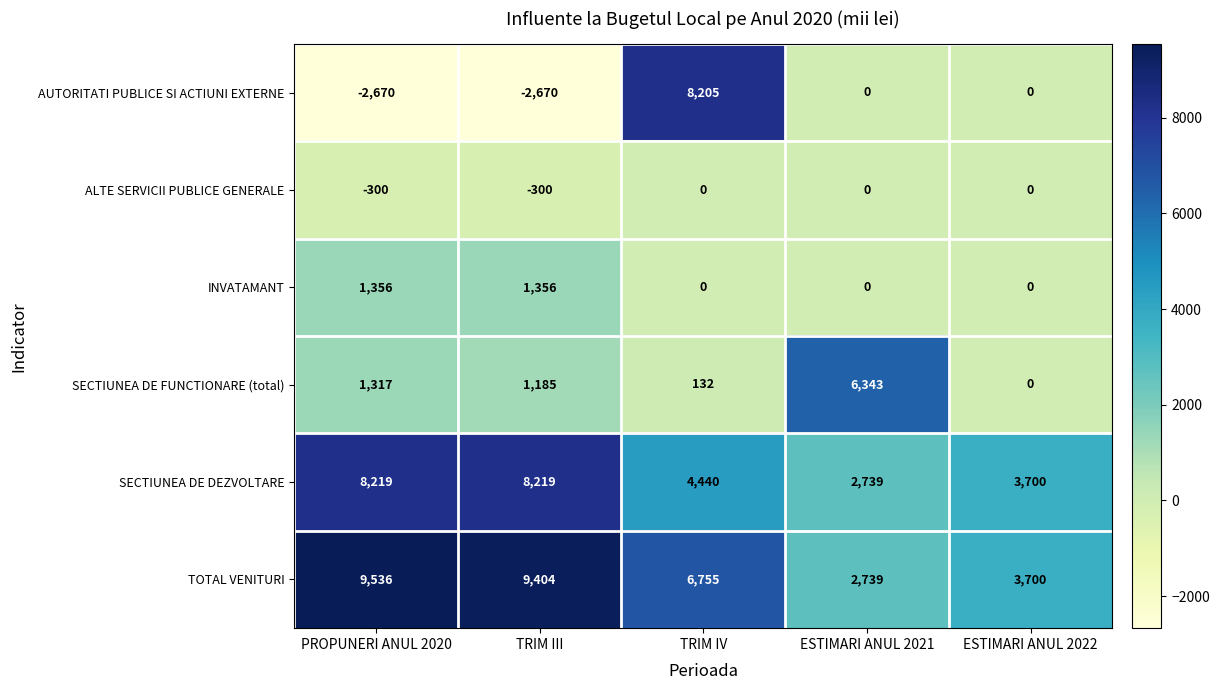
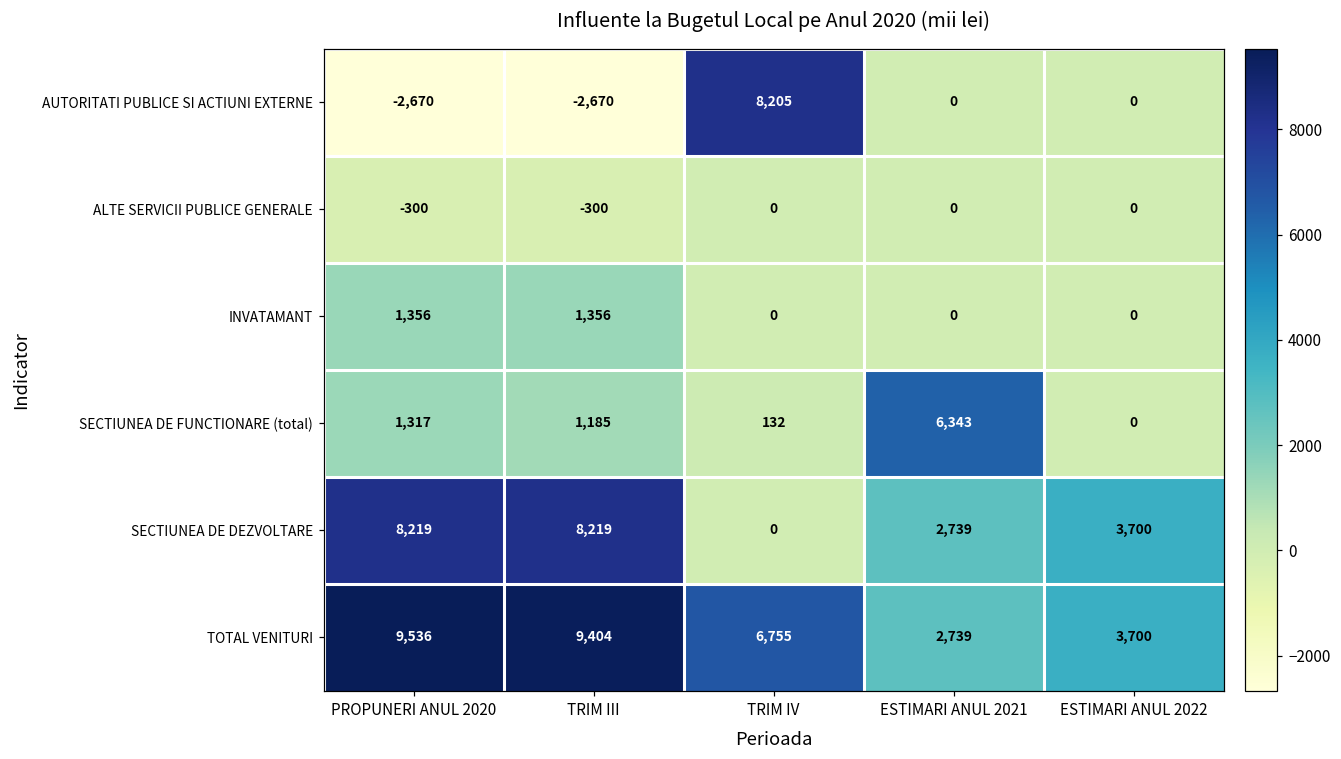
SECTIUNEA DE DEZVOLTARE, TRIM IV: 4,440 -> 0
